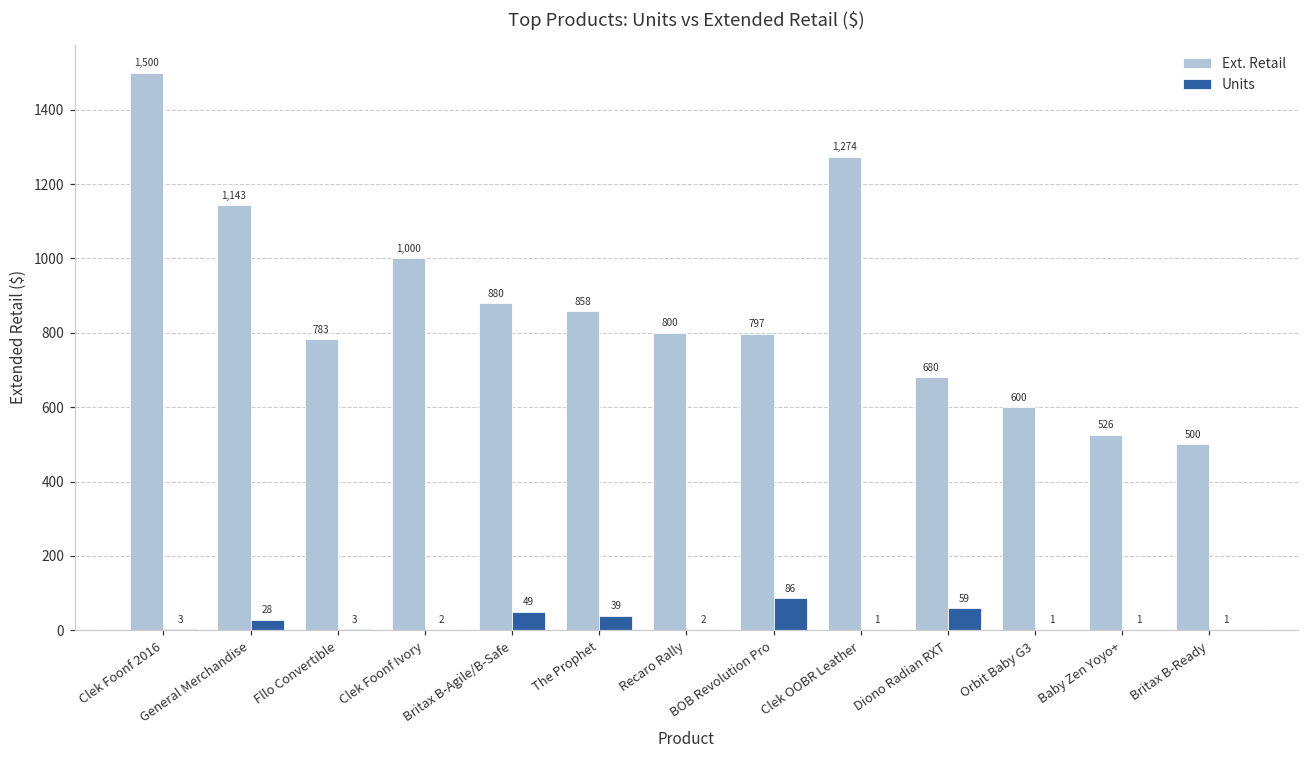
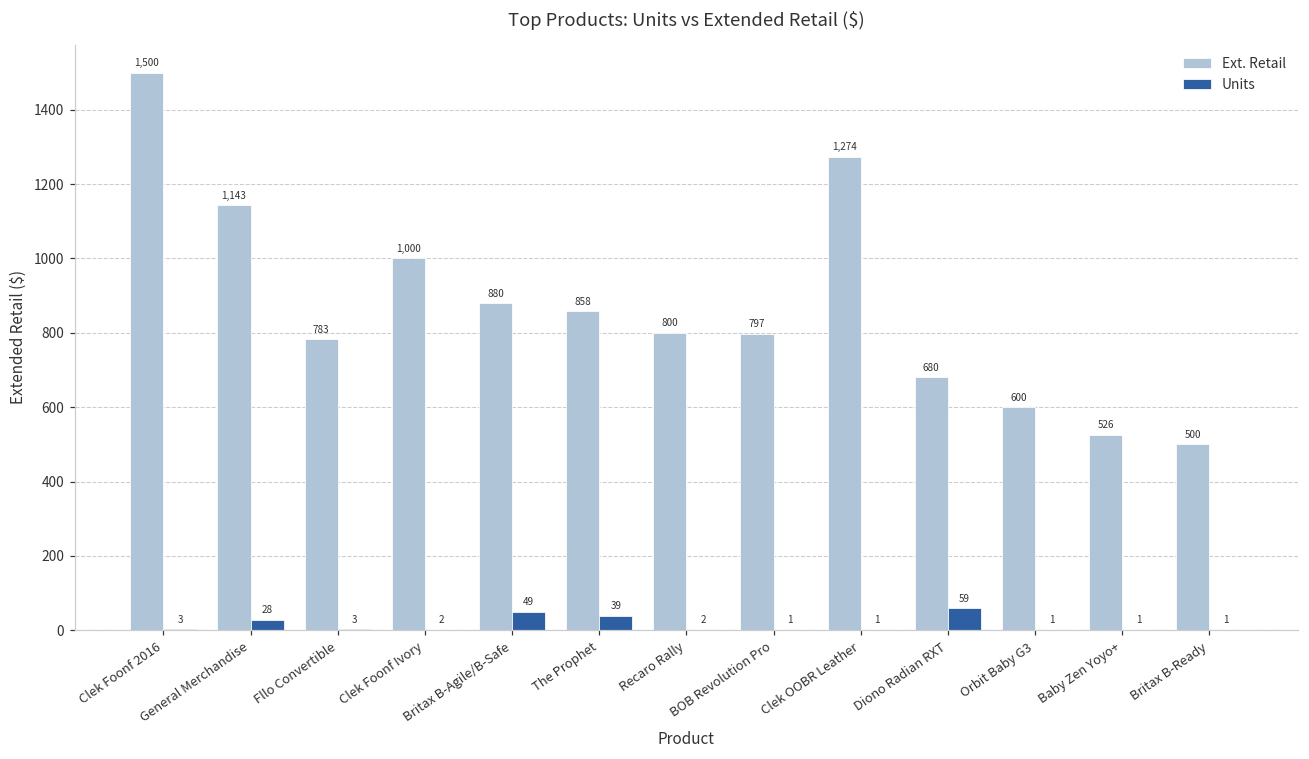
Units, BOB Revolution Pro: 86 -> 1
